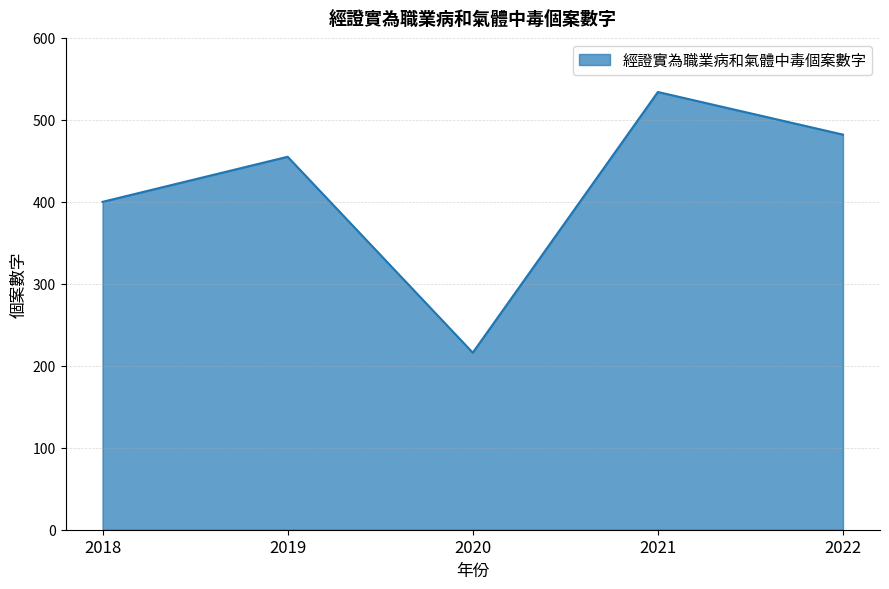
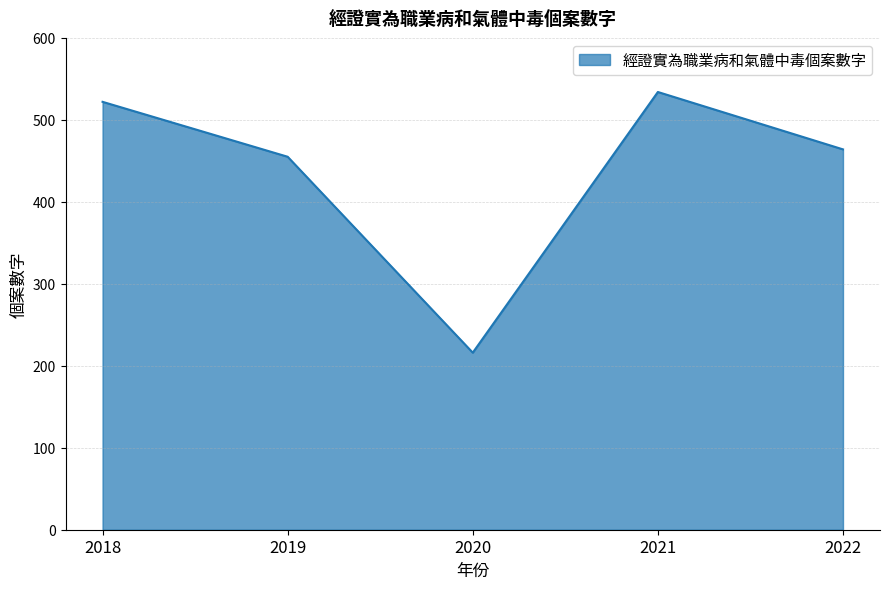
2018: 400 -> 520
2022: 480 -> 460
